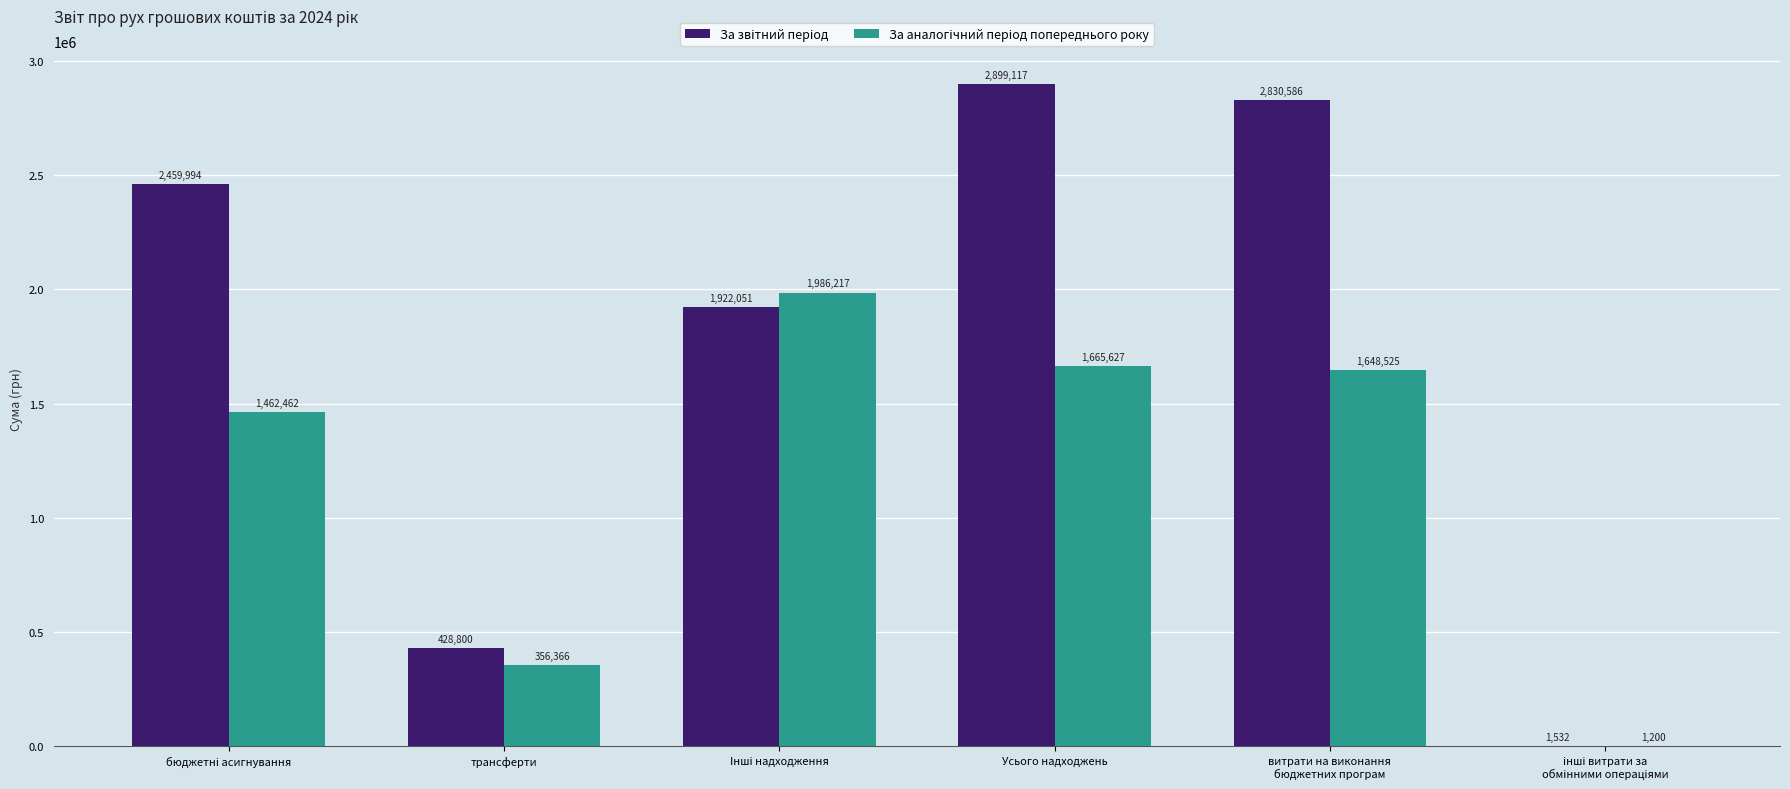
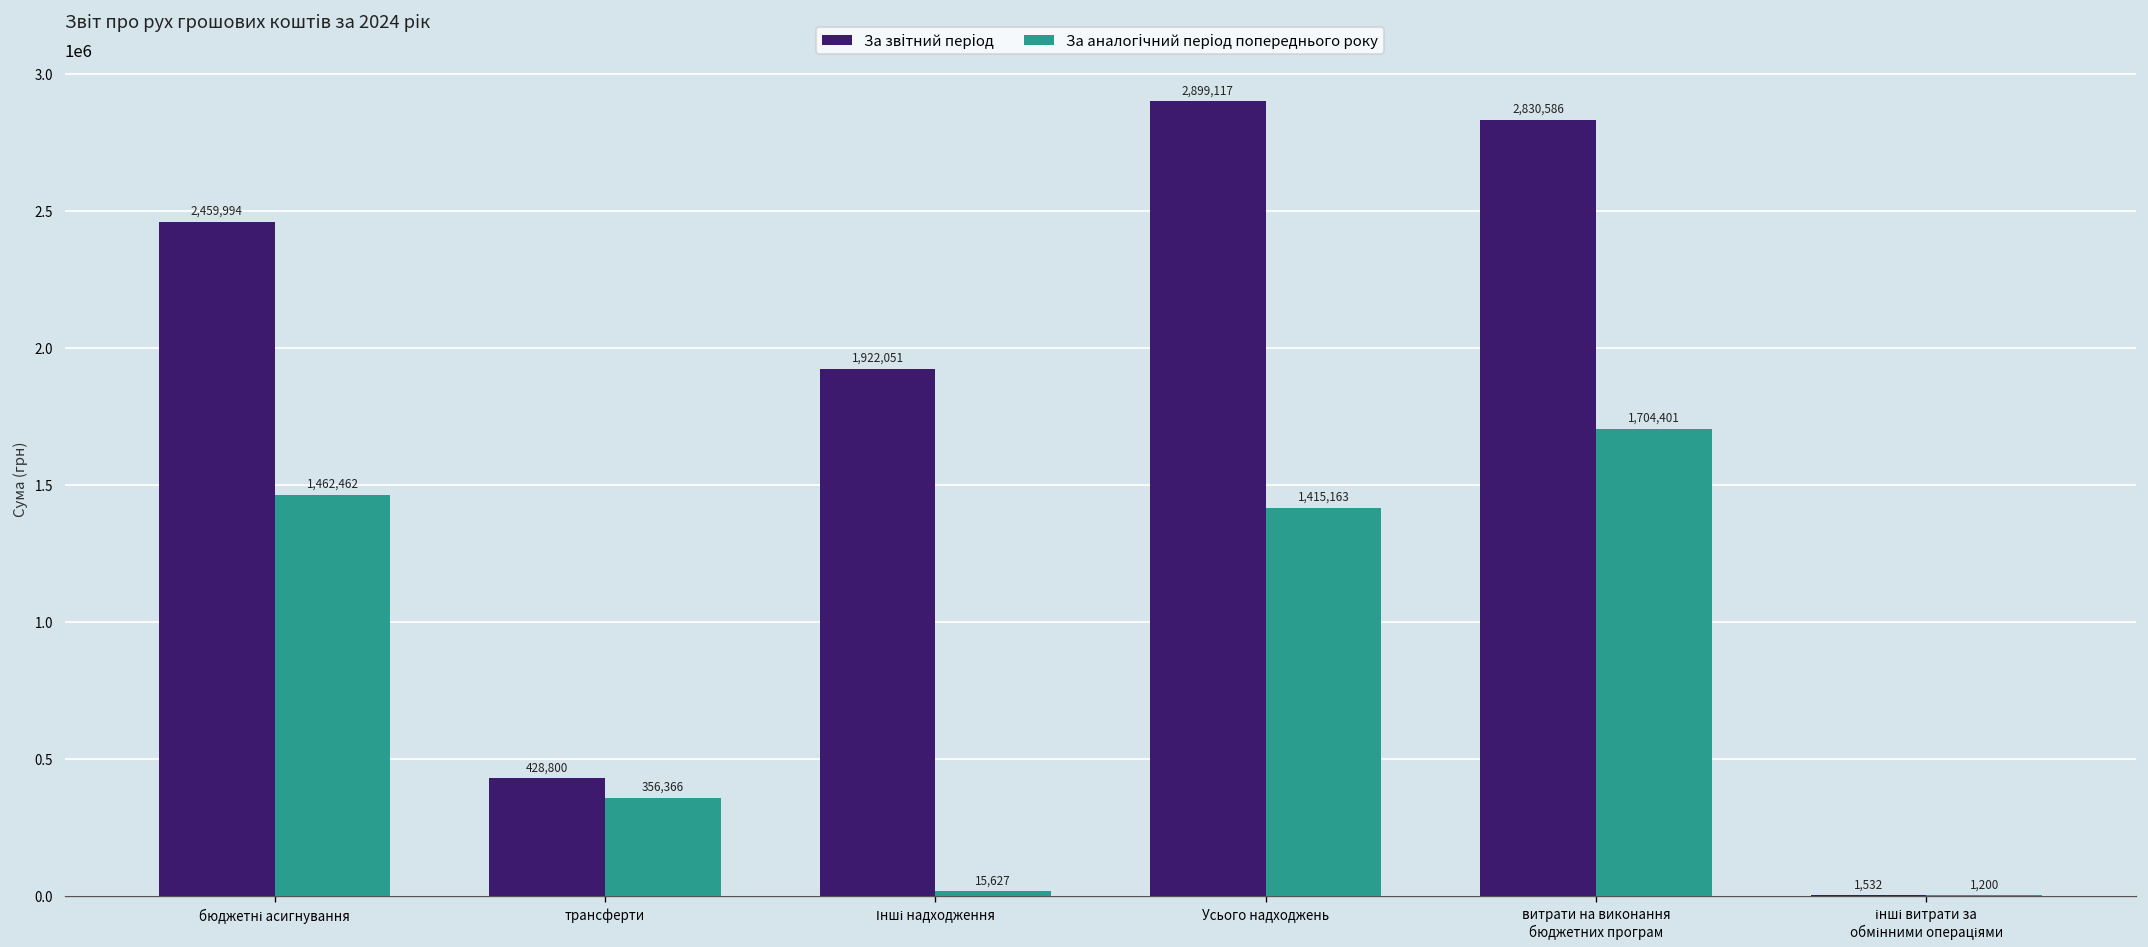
За аналогічний період попереднього року, Інші надходження: 1,986,217 -> 15,627
За аналогічний період попереднього року, Усього надходжень: 1,665,627 -> 1,415,163
За аналогічний період попереднього року, витрати на виконання бюджетних програм: 1,648,525 -> 1,704,401
